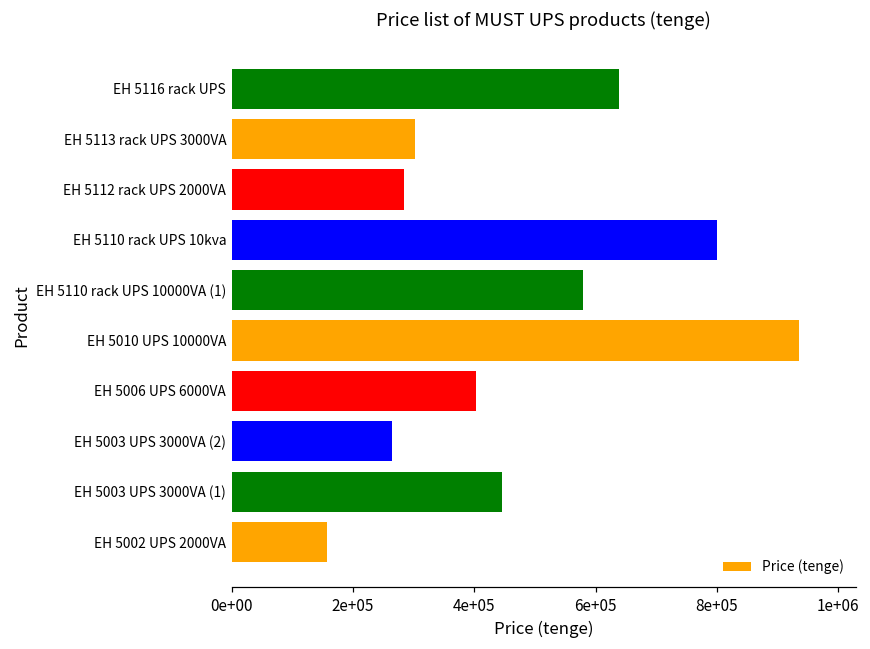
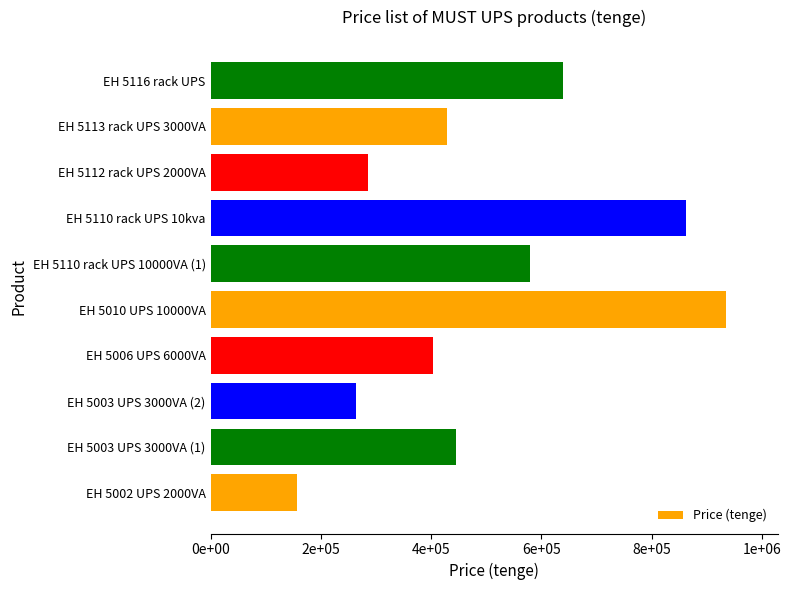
EH 5113 rack UPS 3000VA: 300000 -> 430000
EH 5110 rack UPS 10kva: 800000 -> 860000
